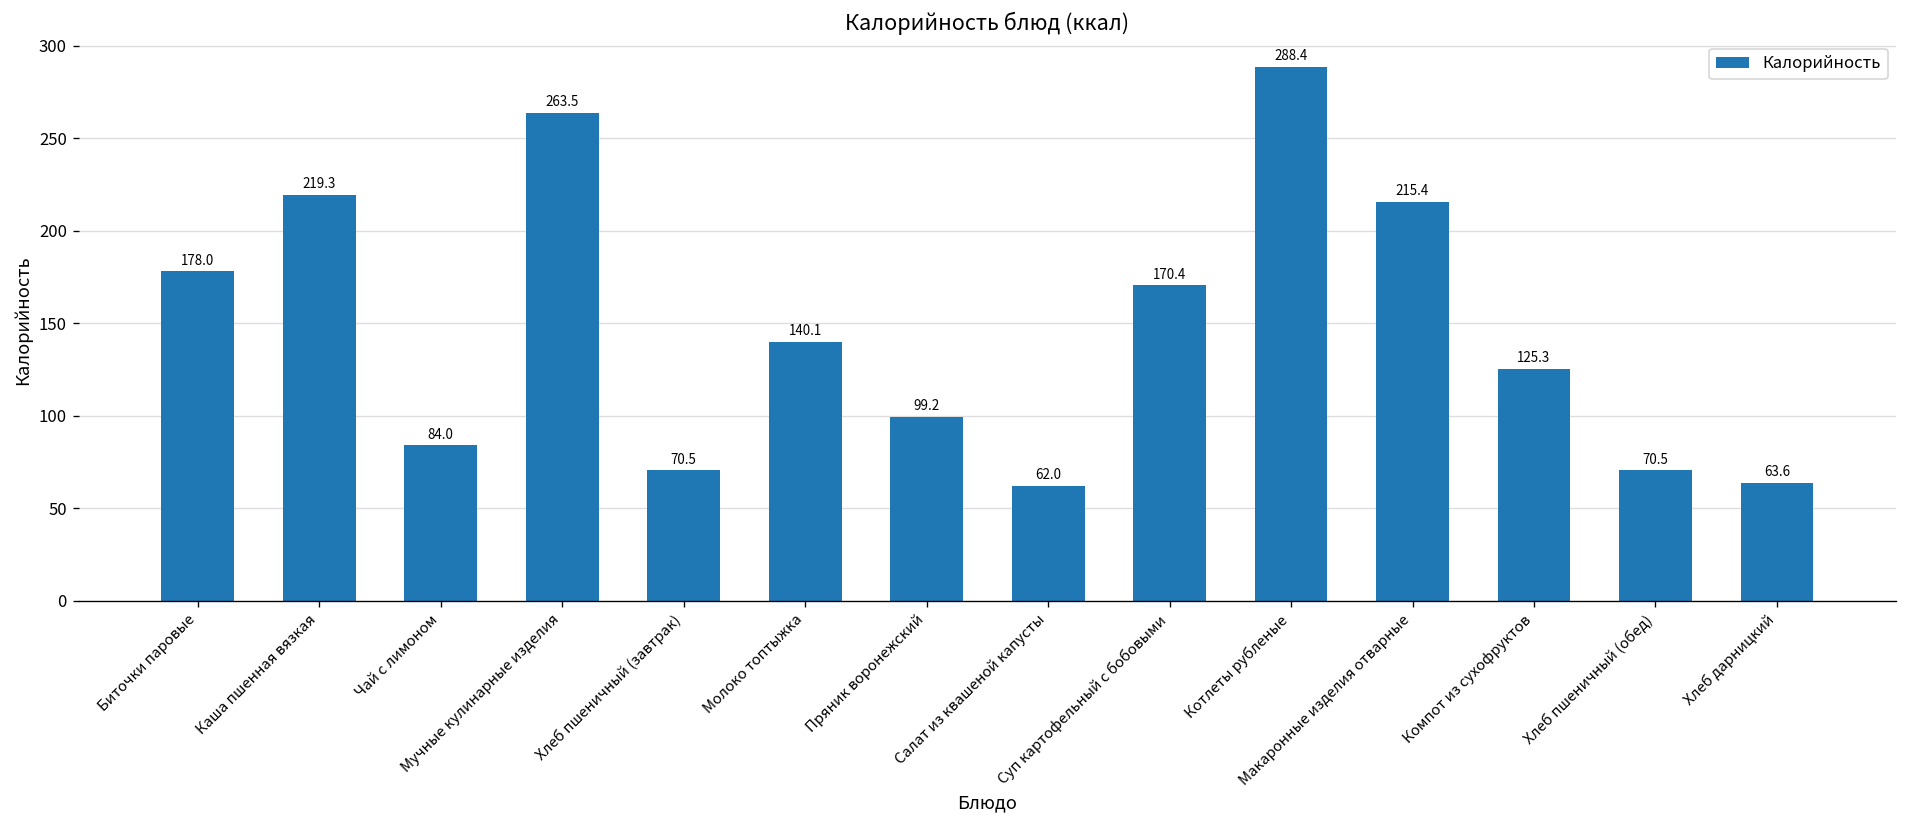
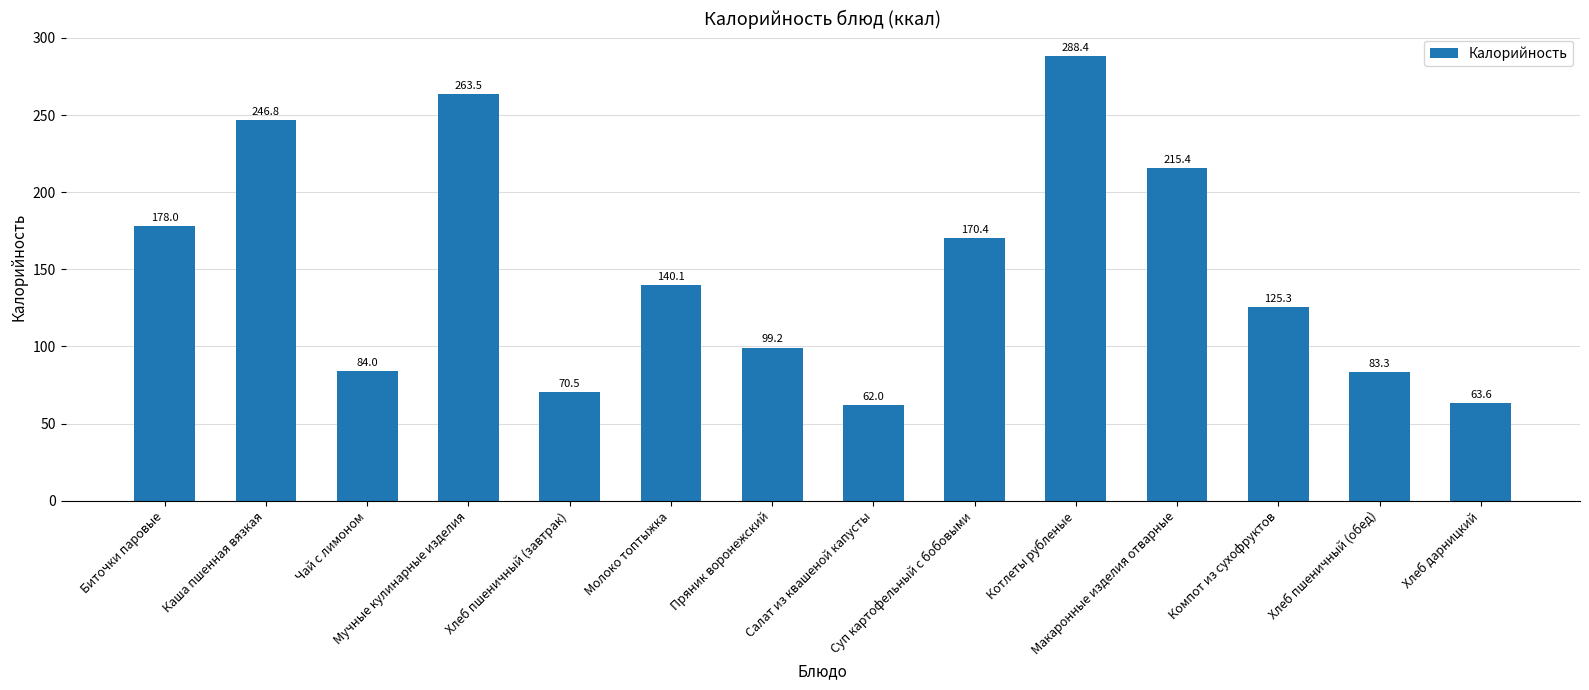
Каша пшенная вязкая: 219.3 -> 246.8
Хлеб пшеничный (обед): 70.5 -> 83.3
